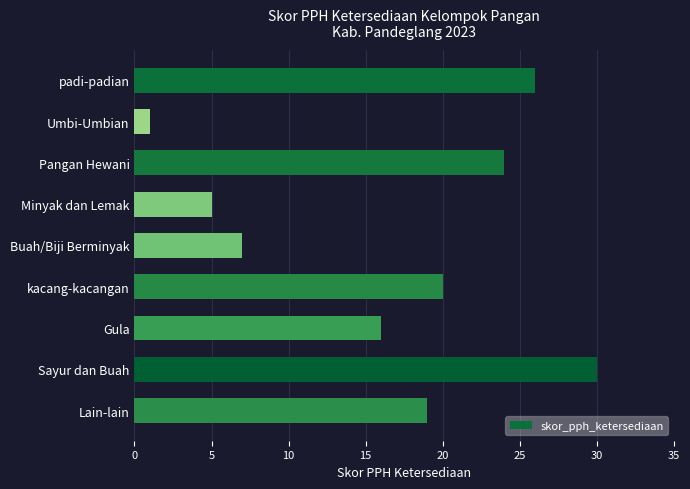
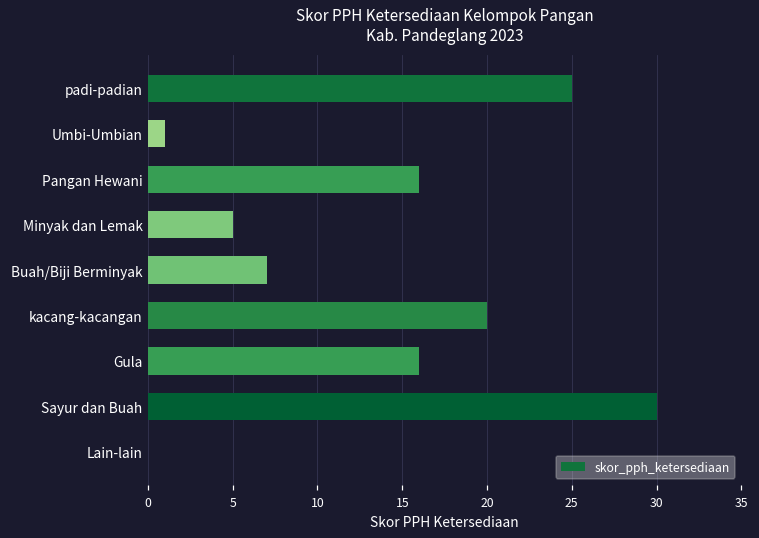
padi-padian: 26 -> 25
Pangan Hewani: 24 -> 16
Lain-lain: 19 -> 0
